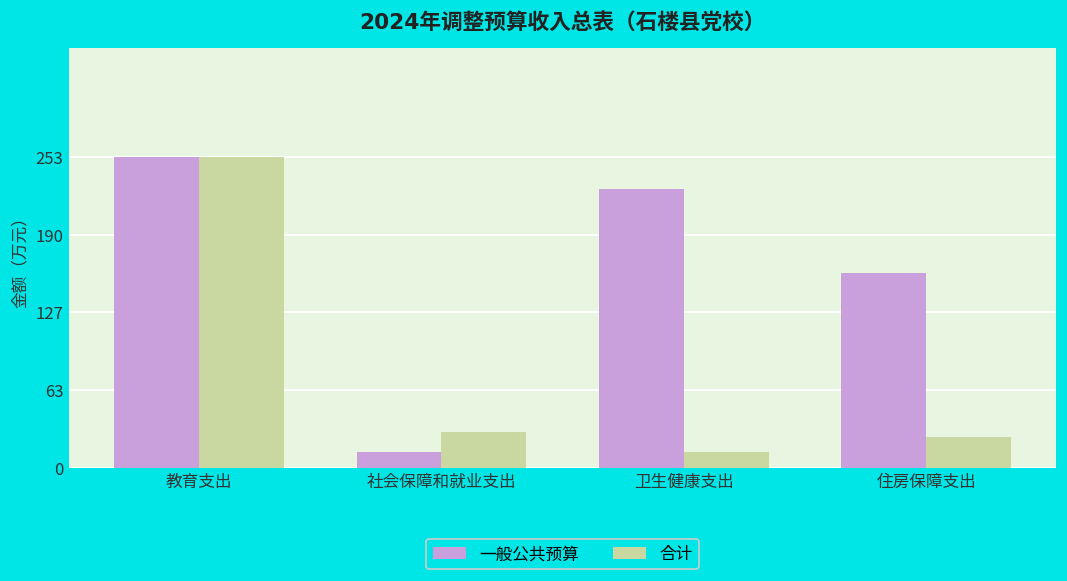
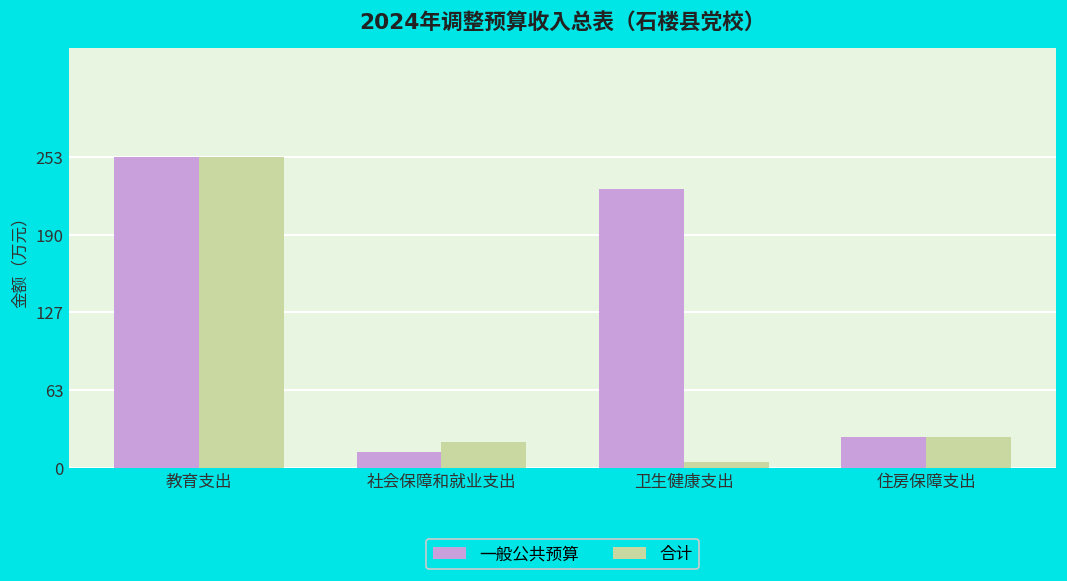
合计, 社会保障和就业支出: 29 -> 21
合计, 卫生健康支出: 13 -> 5
一般公共预算, 住房保障支出: 159 -> 25
